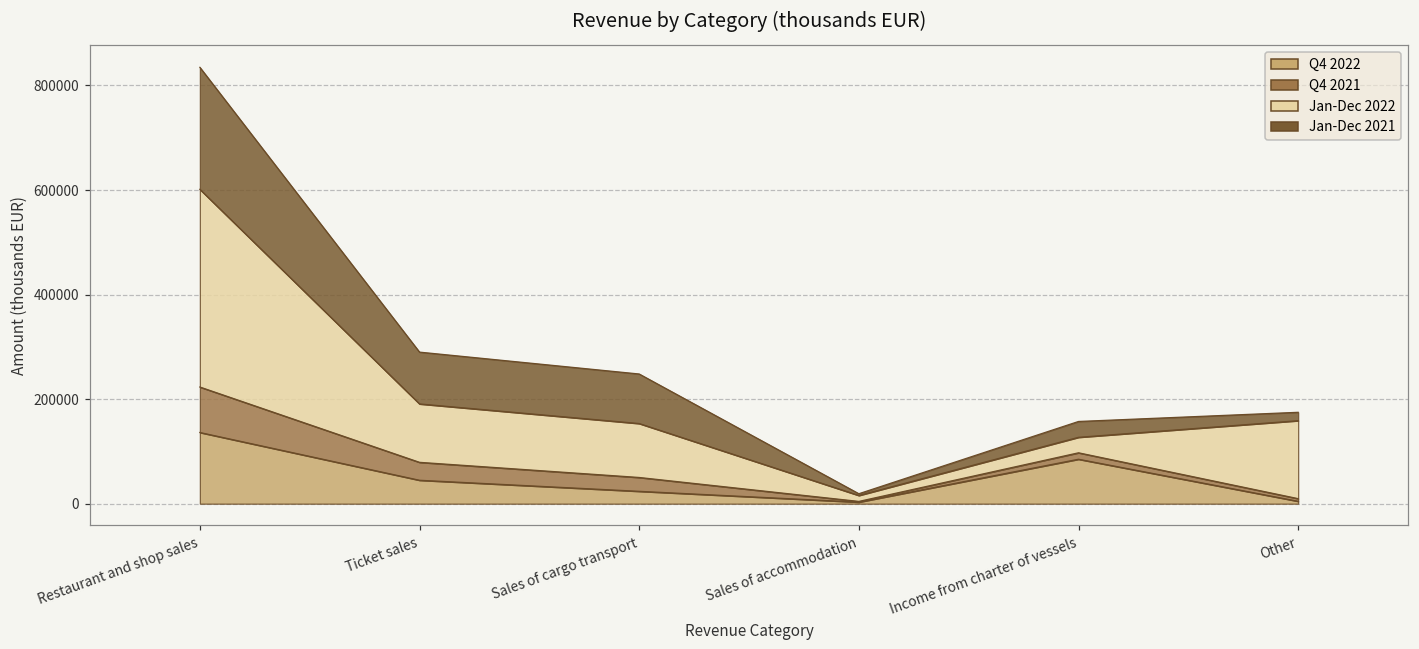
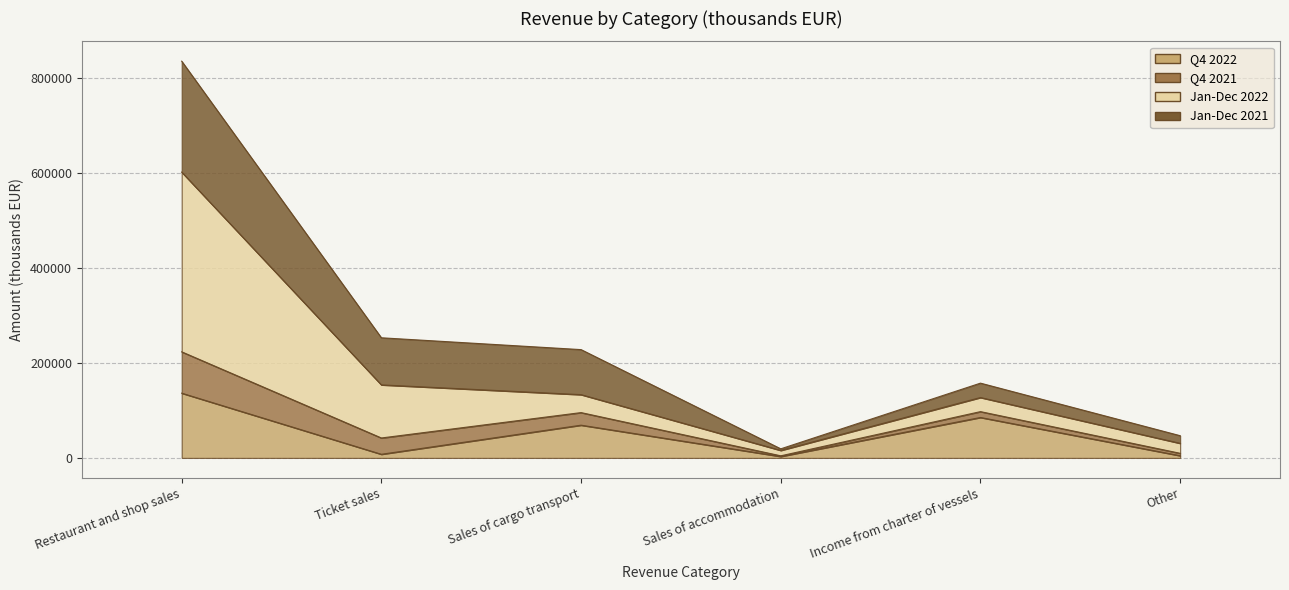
Q4 2022, Ticket sales: 40000 -> 10000
Q4 2022, Sales of cargo transport: 20000 -> 70000
Jan-Dec 2022, Sales of cargo transport: 100000 -> 40000
Jan-Dec 2022, Other: 150000 -> 20000
